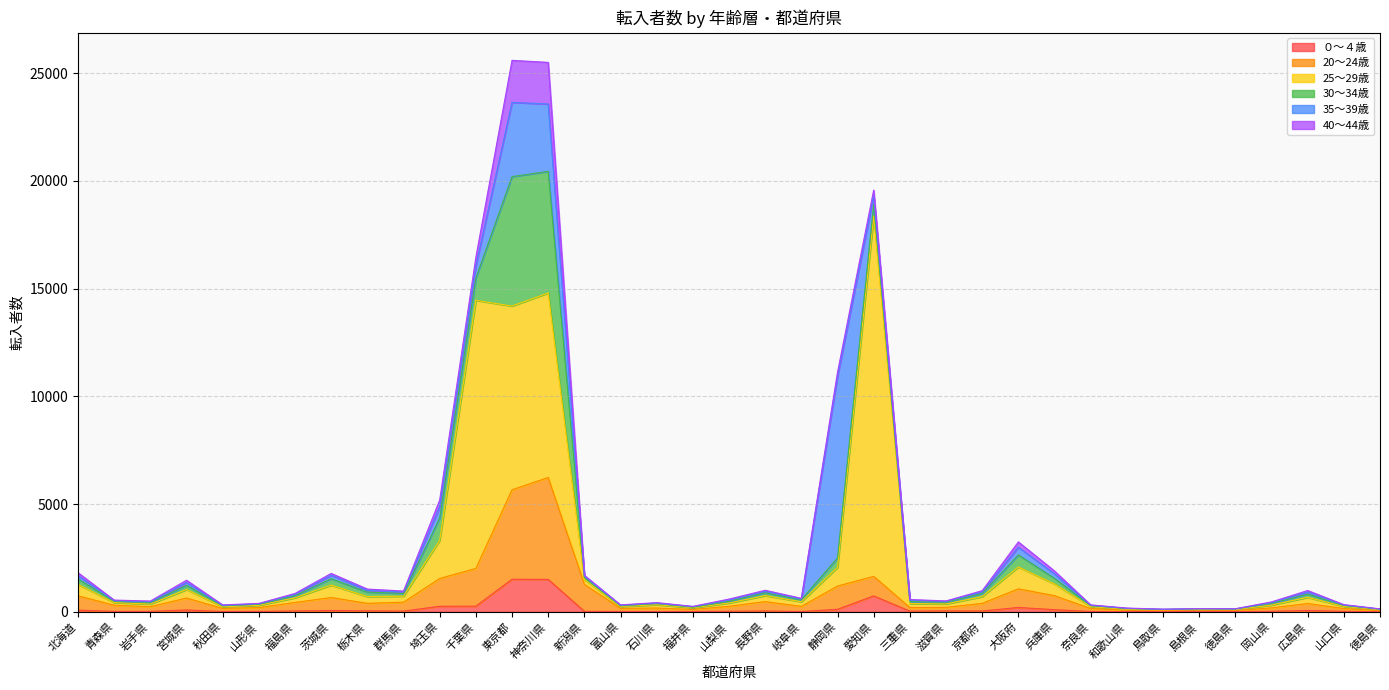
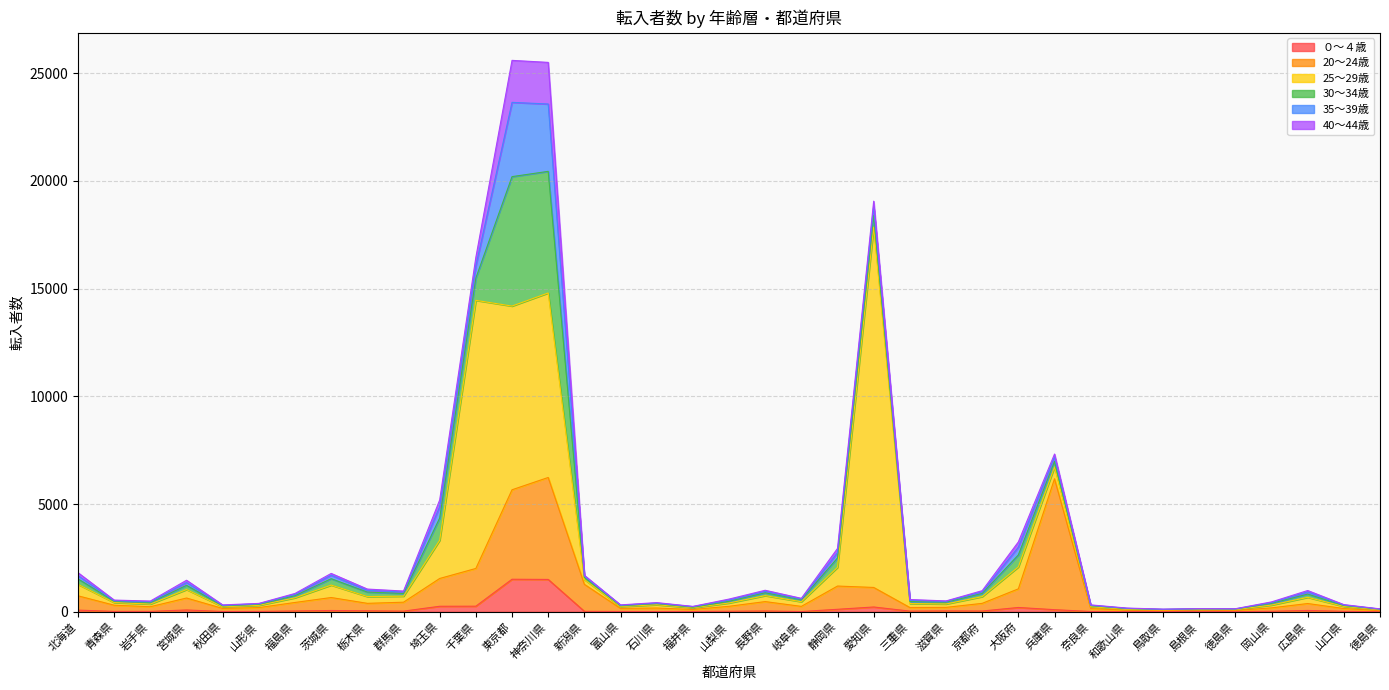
35～39歳, 静岡県: 8400 -> 200
０～４歳, 愛知県: 700 -> 200
20～24歳, 兵庫県: 600 -> 6100
